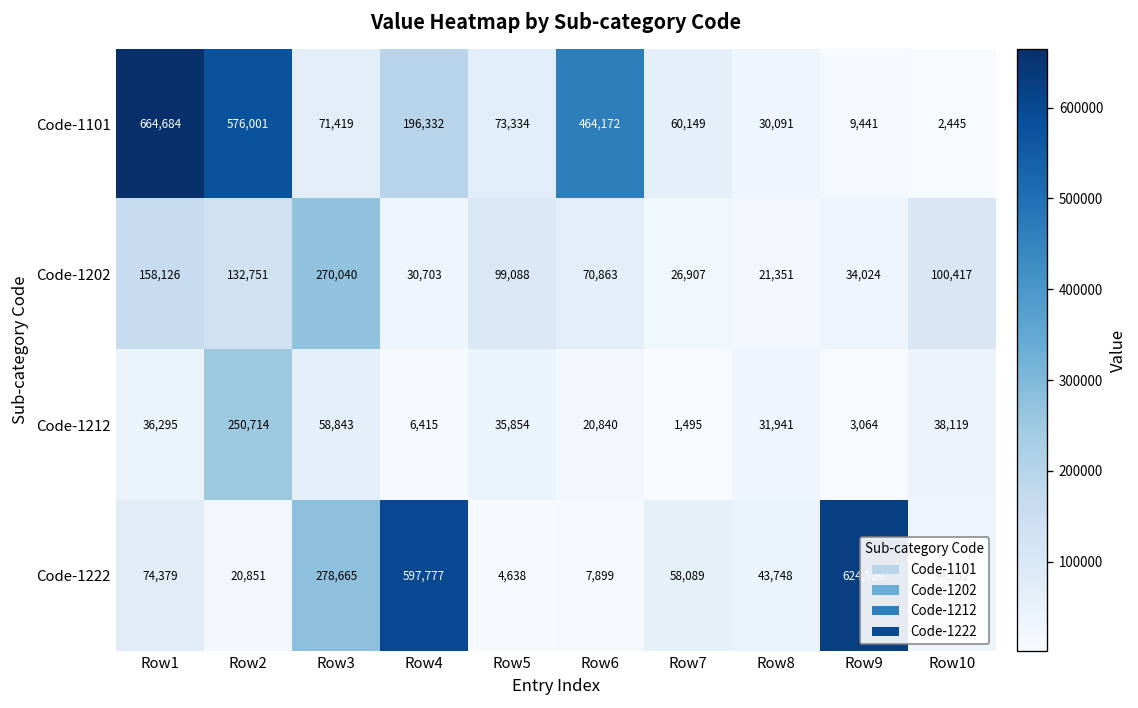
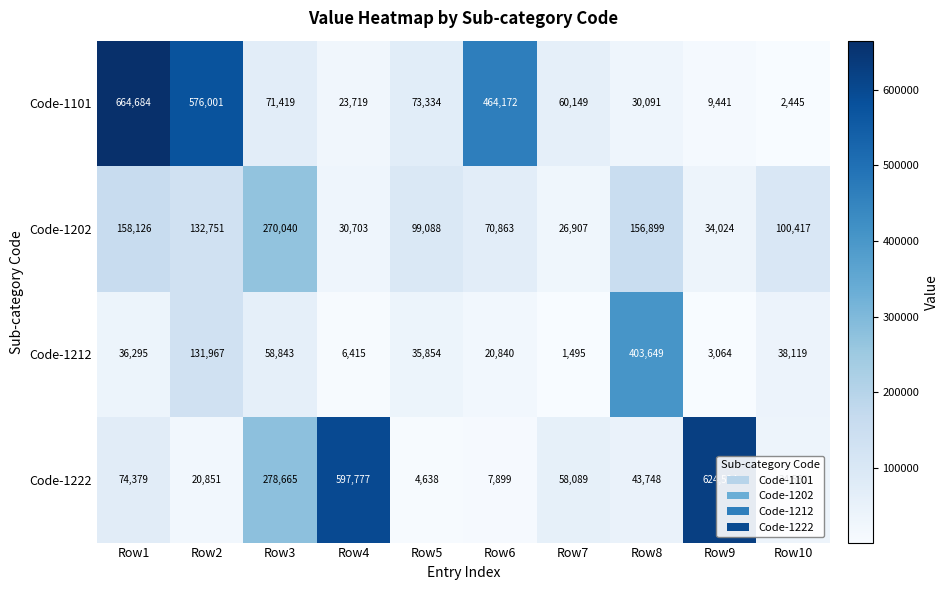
Code-1101, Row4: 196,332 -> 23,719
Code-1202, Row8: 21,351 -> 156,899
Code-1212, Row2: 250,714 -> 131,967
Code-1212, Row8: 31,941 -> 403,649
